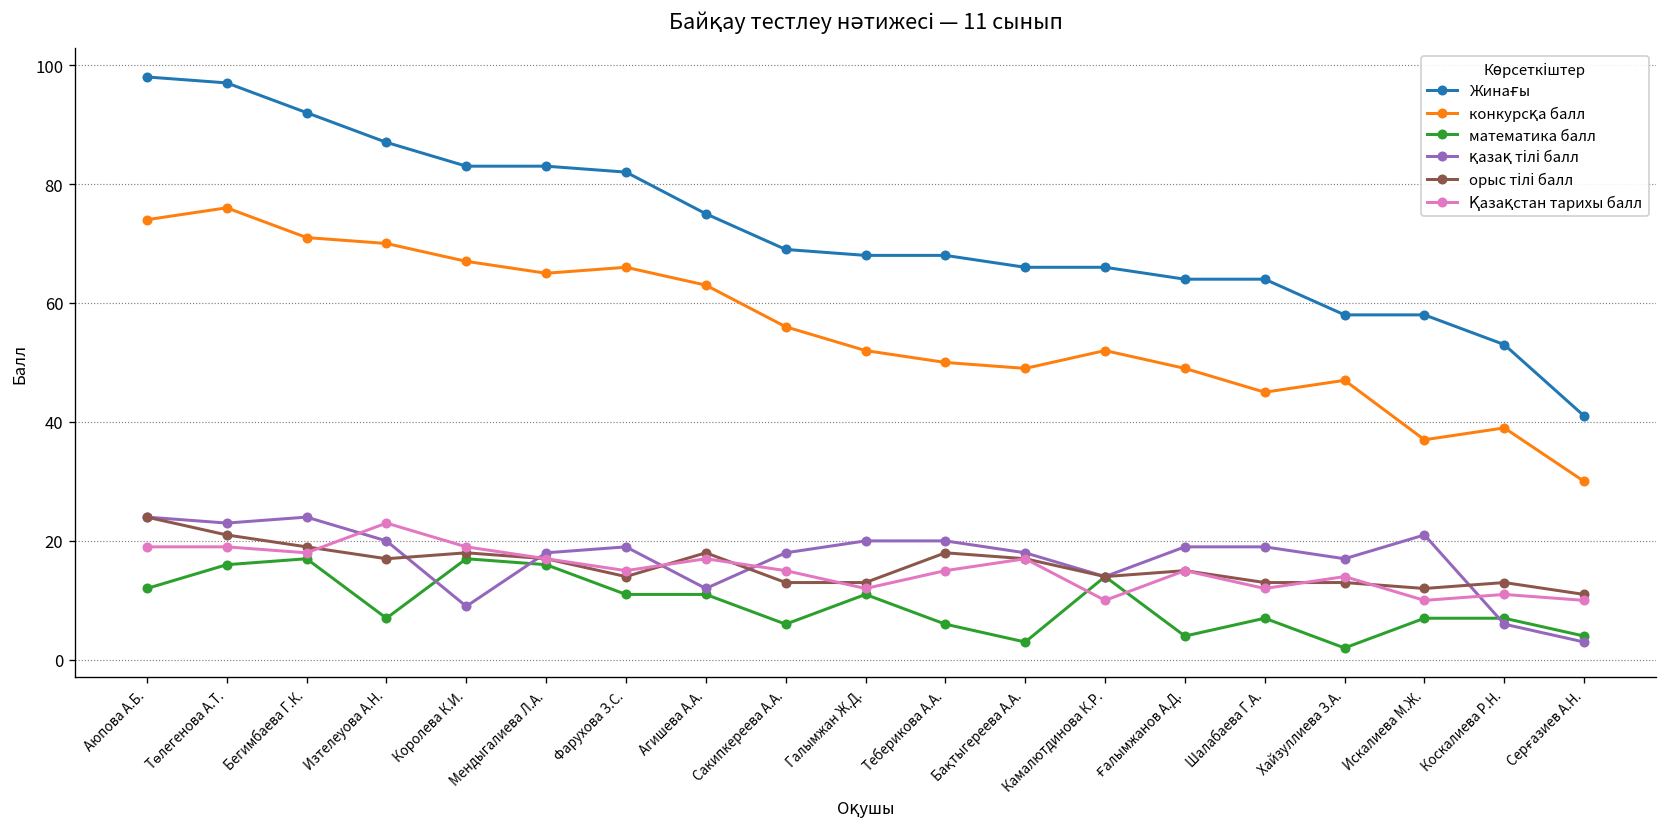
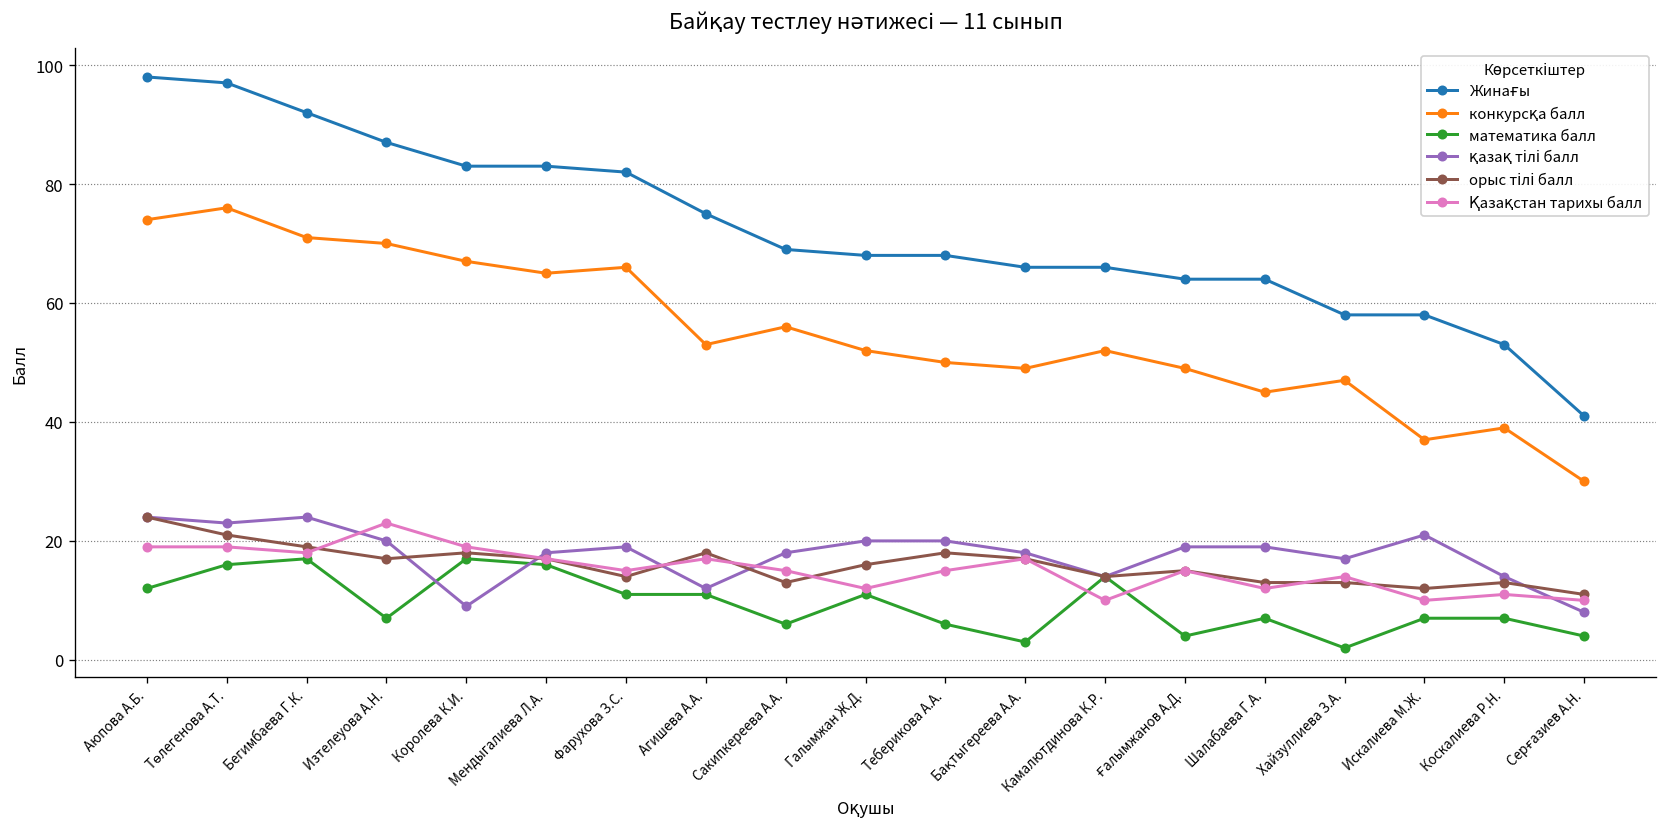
конкурсқа балл, Агишева А.А.: 63 -> 53
орыс тілі балл, Галымжан Ж.Д.: 13 -> 16
қазақ тілі балл, Коскалиева Р.Н.: 6 -> 14
қазақ тілі балл, Серғазиев А.Н.: 3 -> 8
